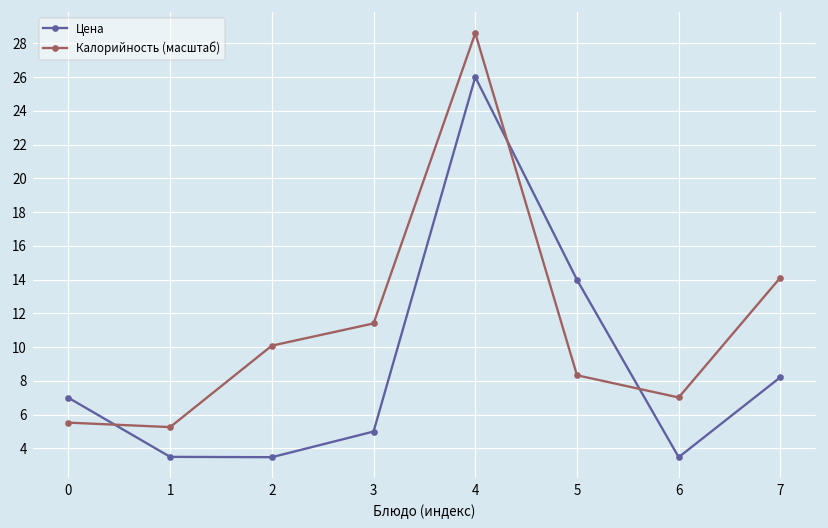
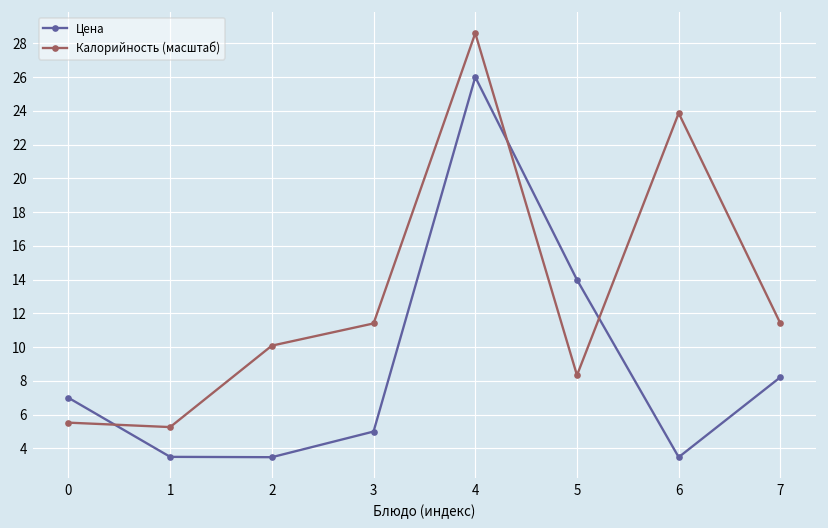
Калорийность (масштаб), 6: 7.0 -> 23.9
Калорийность (масштаб), 7: 14.1 -> 11.4
